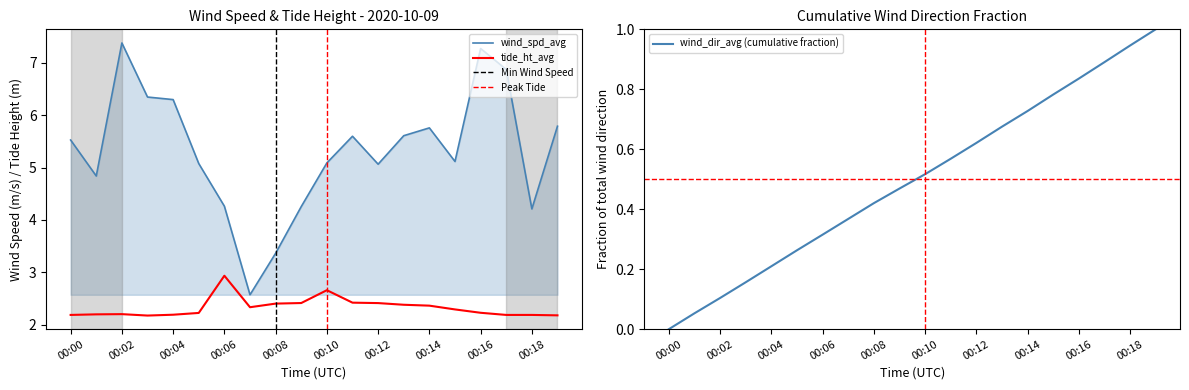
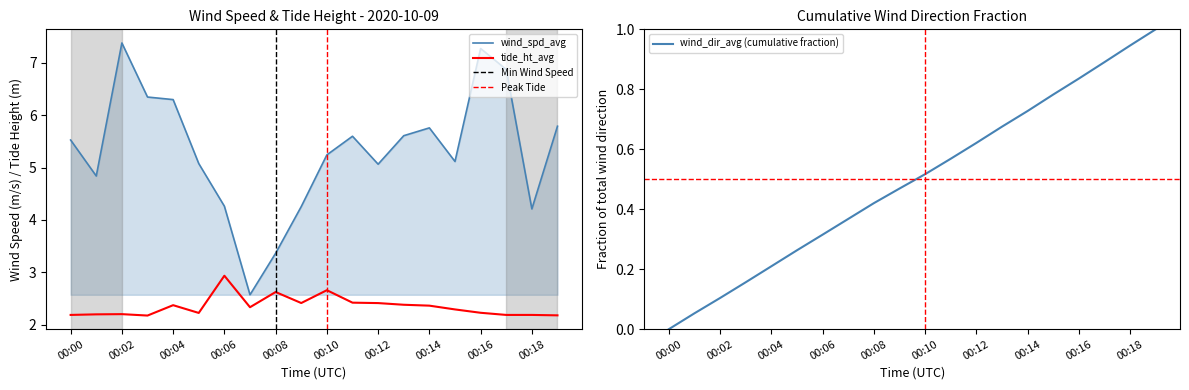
Wind Speed & Tide Height - 2020-10-09, tide_ht_avg, 00:04: 2.2 -> 2.4
Wind Speed & Tide Height - 2020-10-09, tide_ht_avg, 00:08: 2.4 -> 2.6
Wind Speed & Tide Height - 2020-10-09, wind_spd_avg, 00:10: 5.1 -> 5.2
